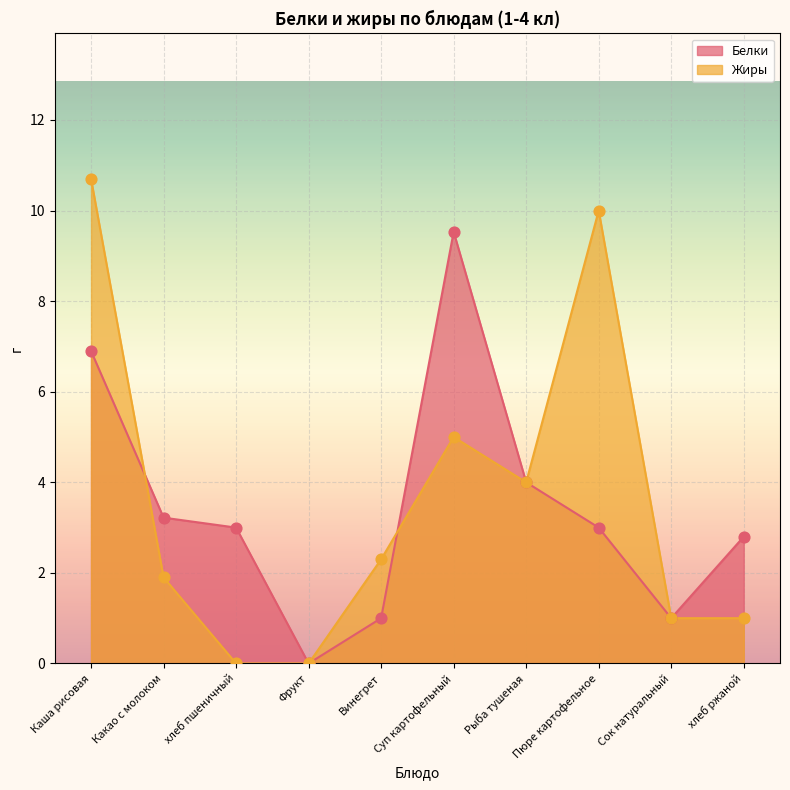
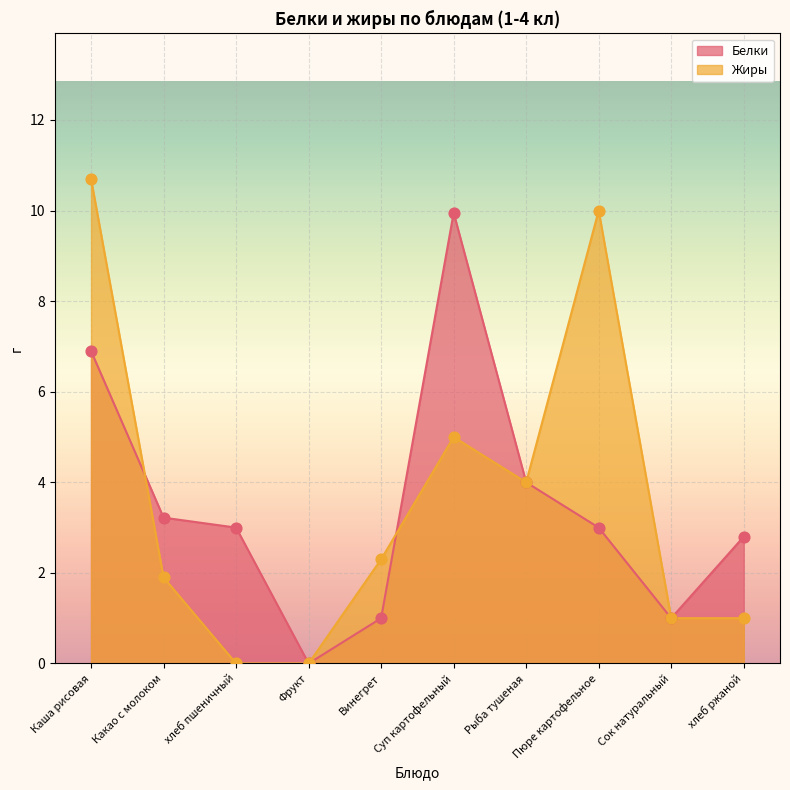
Белки, Суп картофельный: 9.5 -> 10.0
